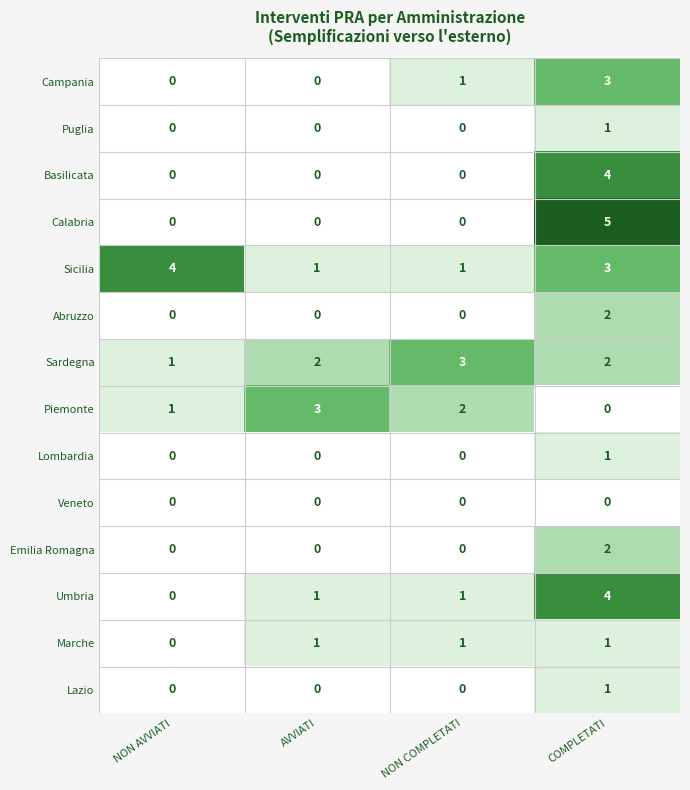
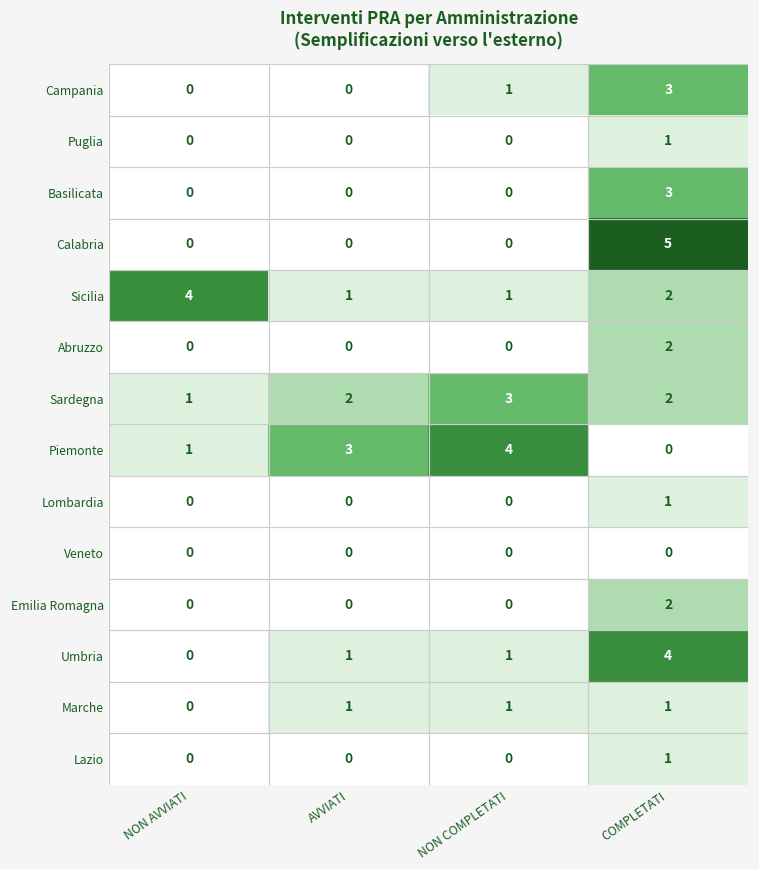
Basilicata, COMPLETATI: 4 -> 3
Sicilia, COMPLETATI: 3 -> 2
Piemonte, NON COMPLETATI: 2 -> 4
